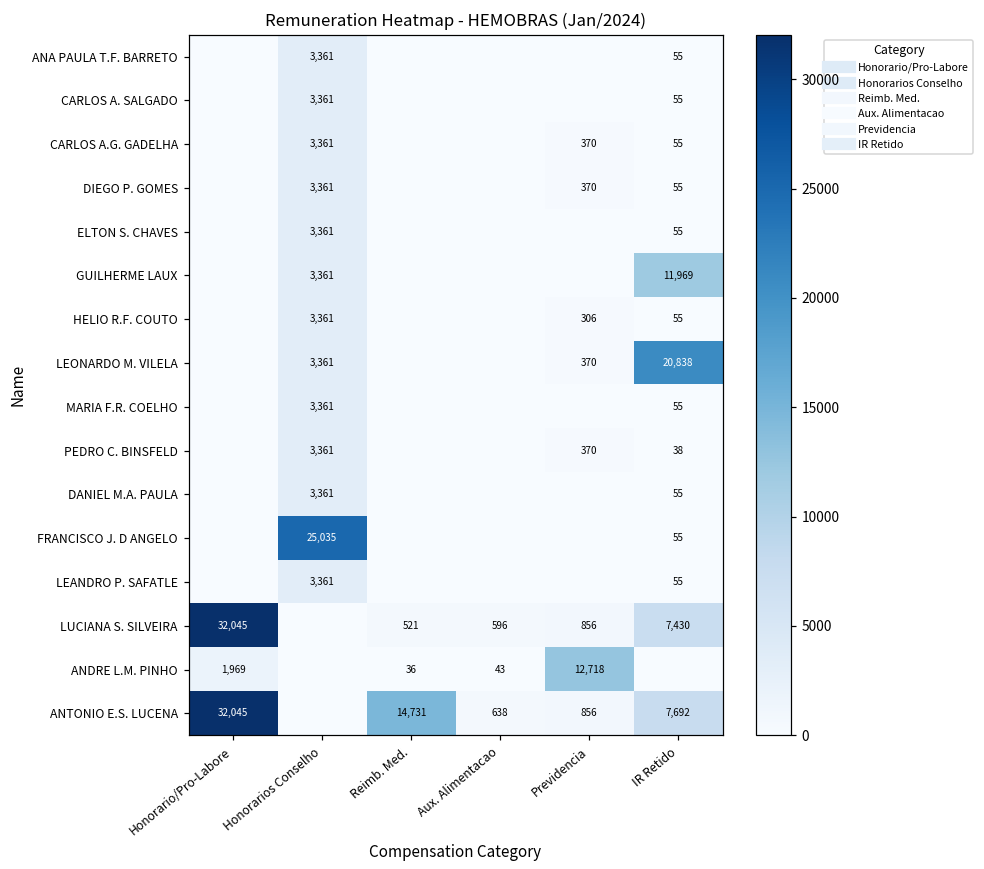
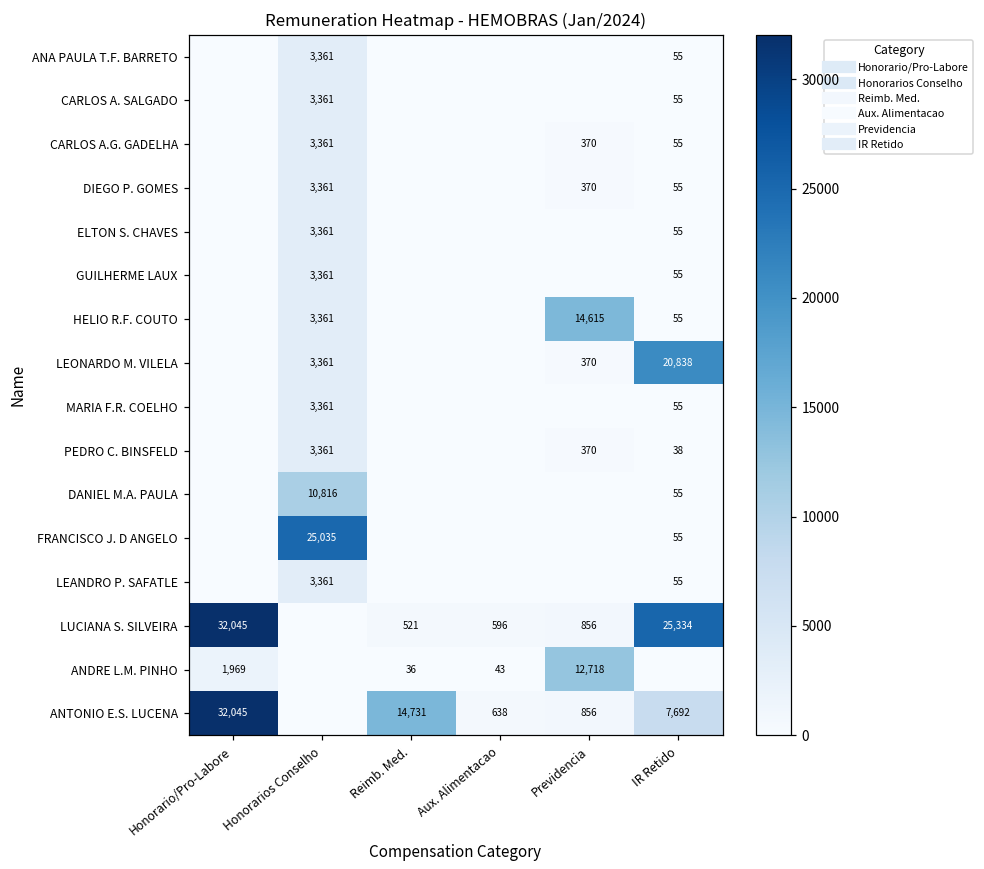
GUILHERME LAUX, IR Retido: 11,969 -> 55
HELIO R.F. COUTO, Previdencia: 306 -> 14,615
DANIEL M.A. PAULA, Honorarios Conselho: 3,361 -> 10,816
LUCIANA S. SILVEIRA, IR Retido: 7,430 -> 25,334
